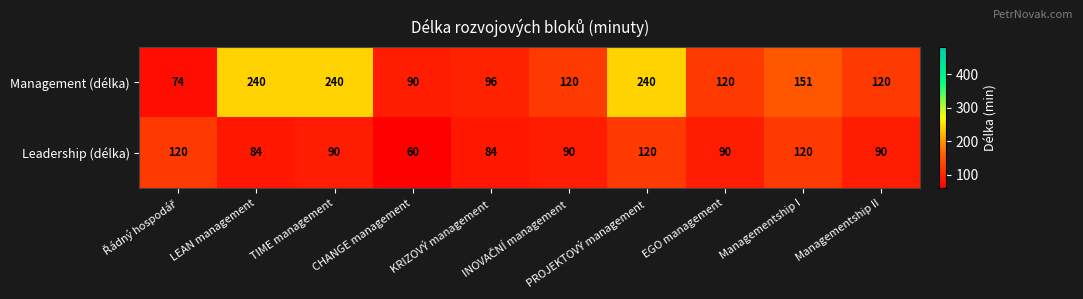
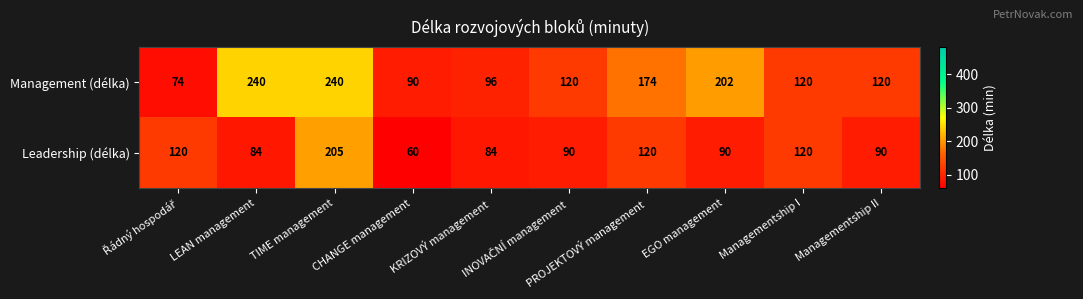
Management (délka), PROJEKTOVÝ management: 240 -> 174
Management (délka), EGO management: 120 -> 202
Management (délka), Managementship I: 151 -> 120
Leadership (délka), TIME management: 90 -> 205
